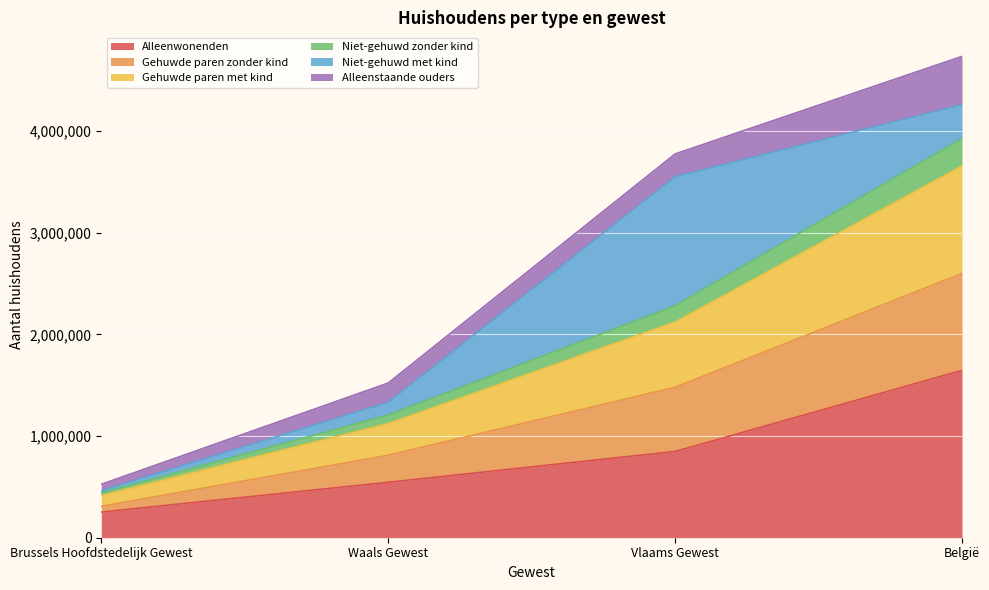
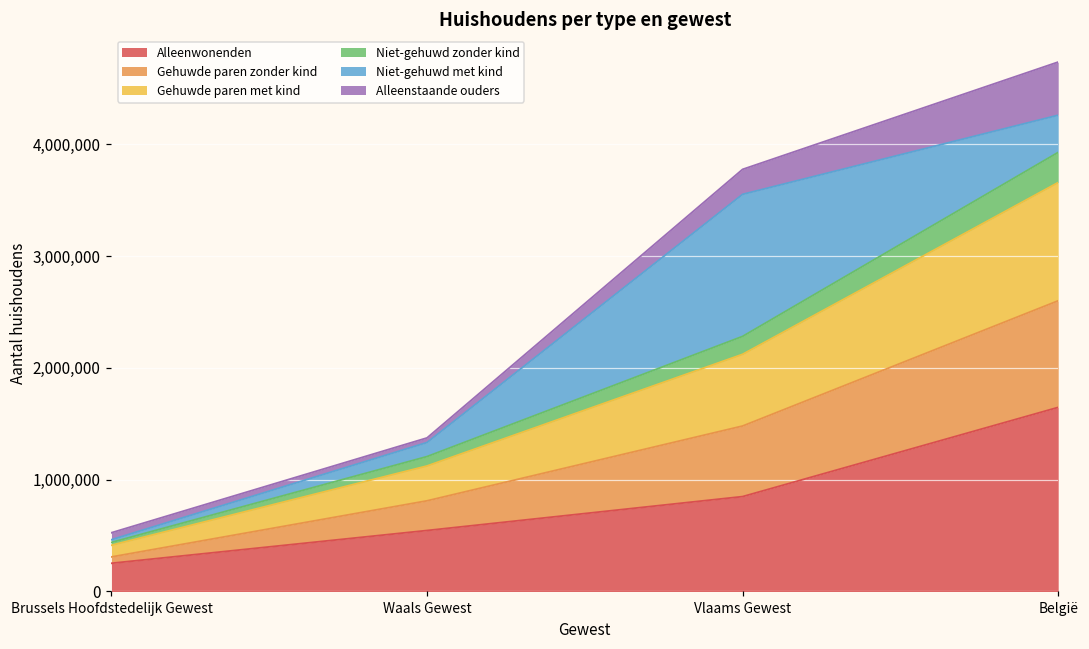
Alleenstaande ouders, Waals Gewest: 190,000 -> 40,000
